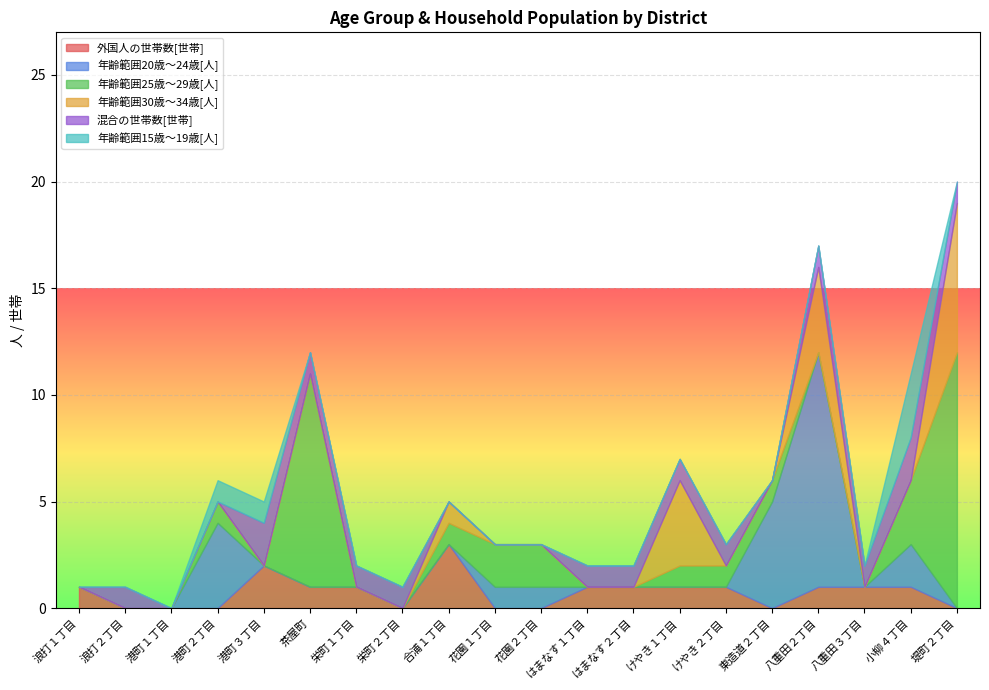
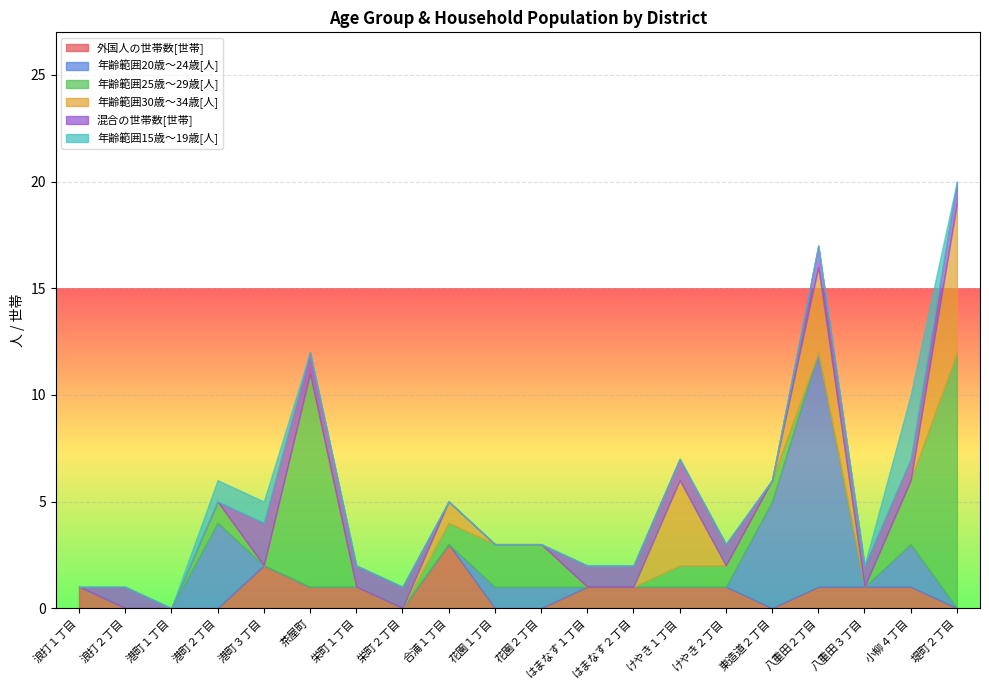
混合の世帯数[世帯], 小柳４丁目: 2 -> 1
